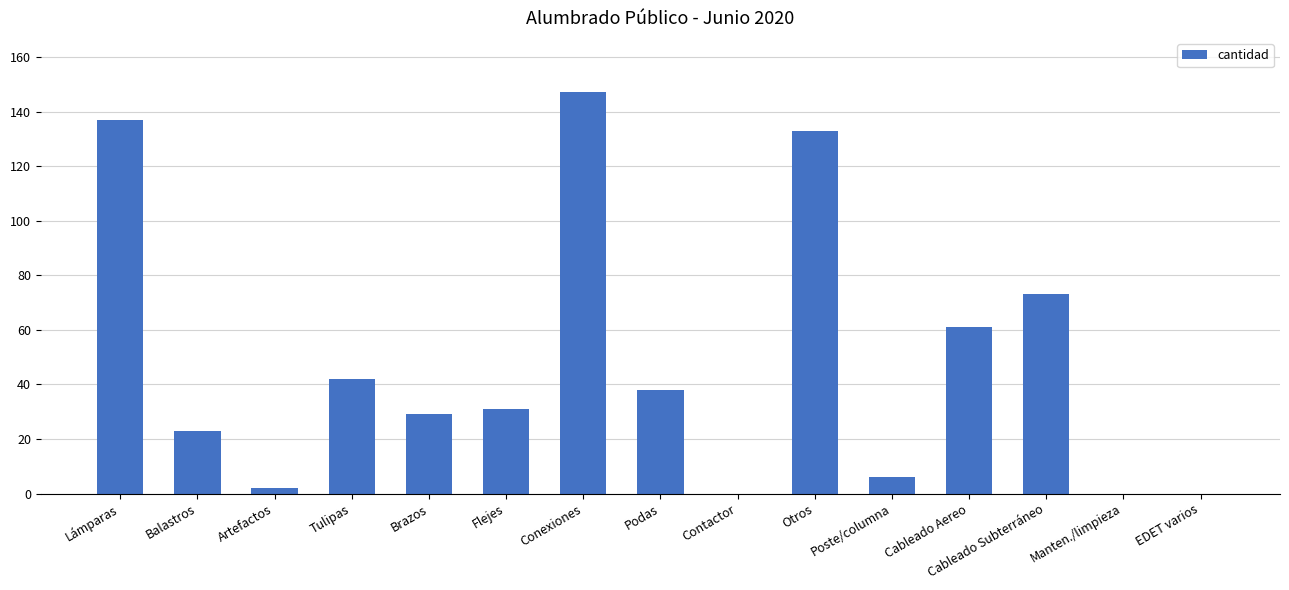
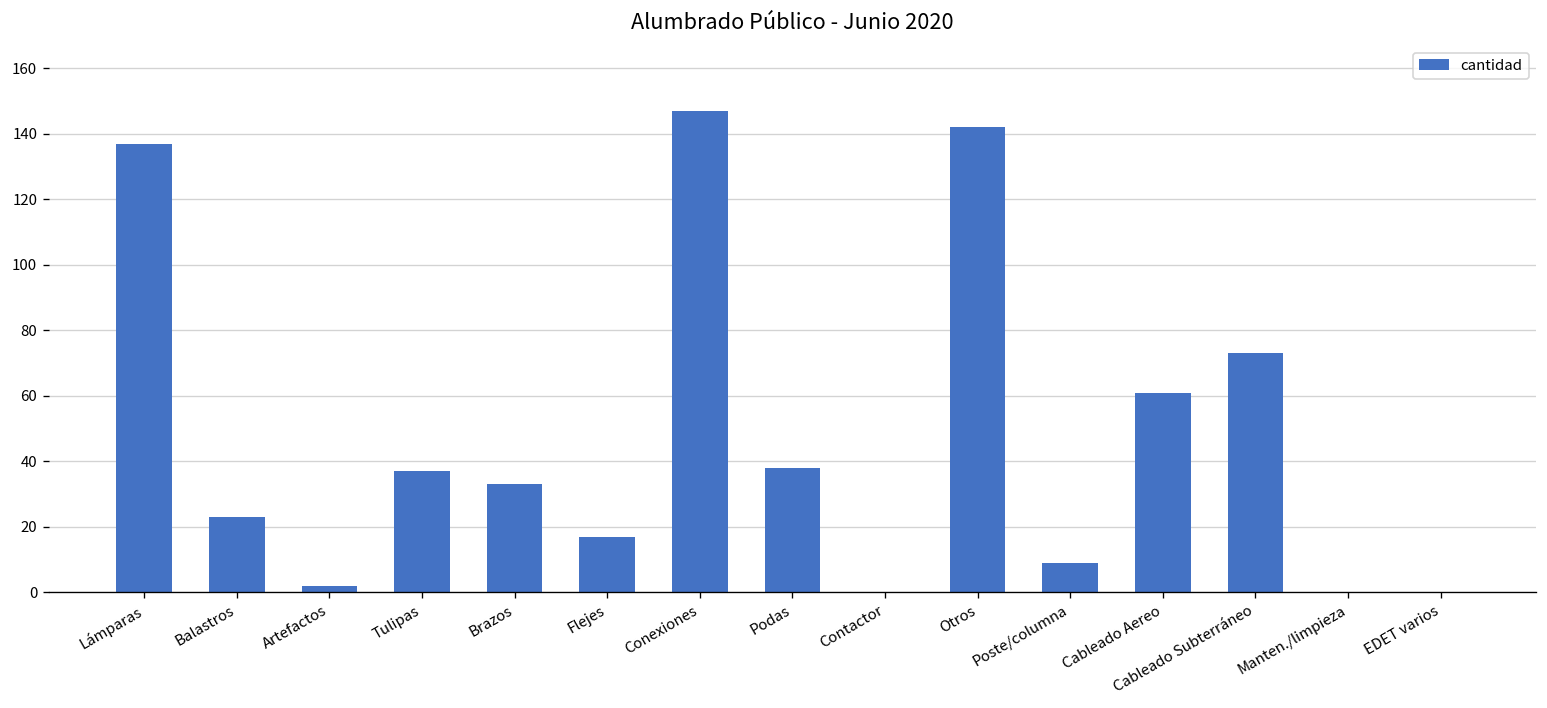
Tulipas: 42 -> 37
Brazos: 29 -> 33
Flejes: 31 -> 17
Otros: 133 -> 142
Poste/columna: 6 -> 9
